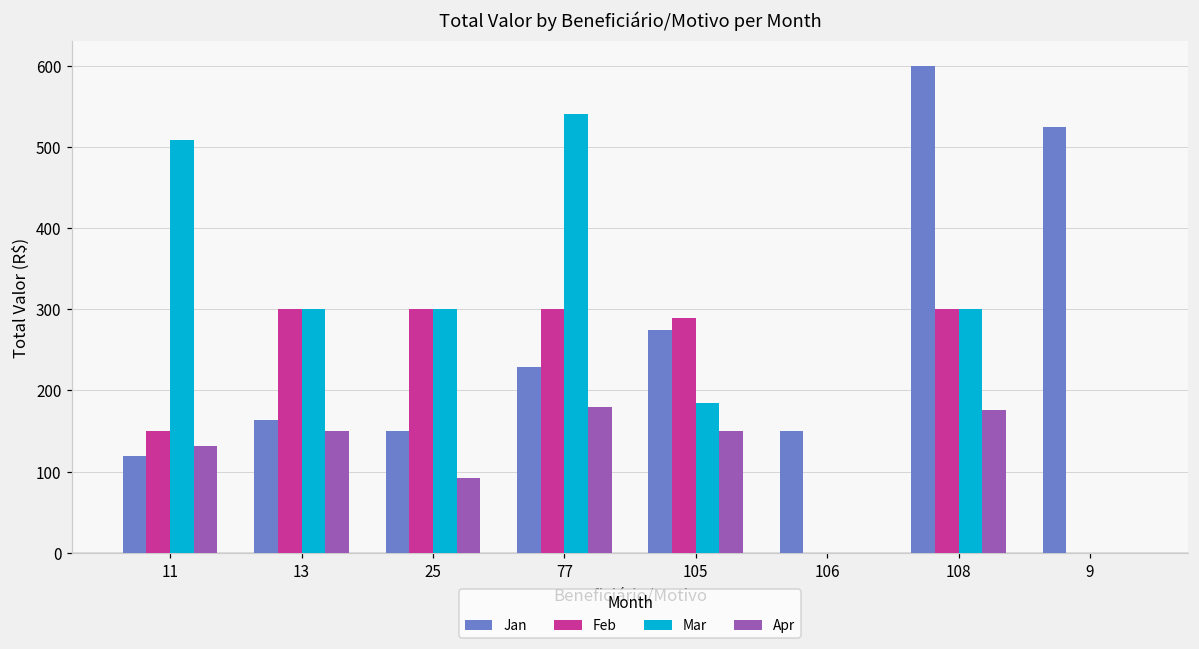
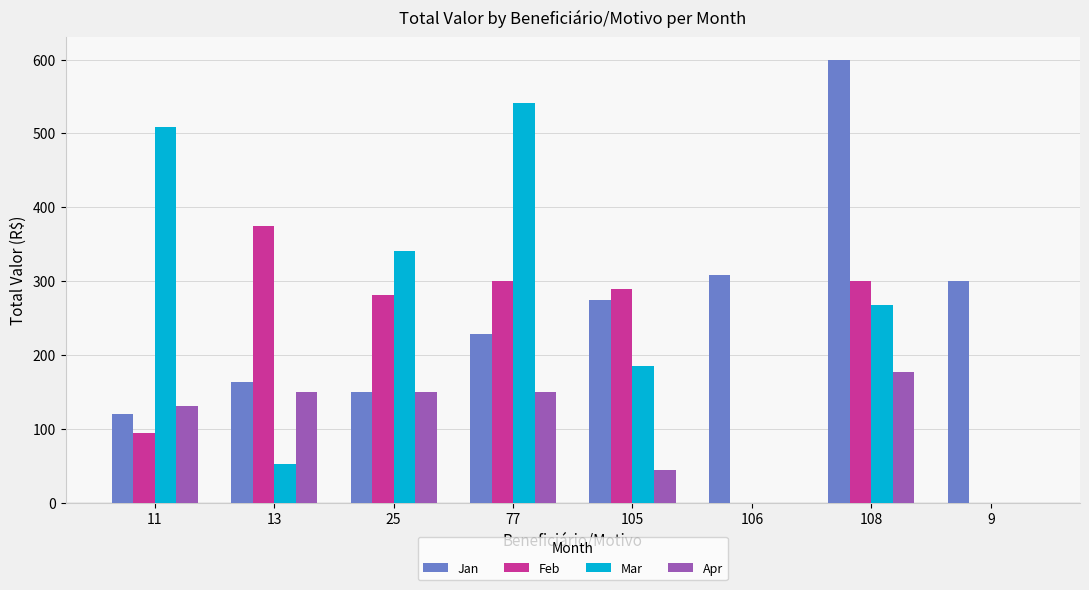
Feb, 11: 150 -> 90
Feb, 13: 300 -> 380
Mar, 13: 300 -> 50
Feb, 25: 300 -> 280
Mar, 25: 300 -> 340
Apr, 25: 90 -> 150
Apr, 77: 180 -> 150
Apr, 105: 150 -> 40
Jan, 106: 150 -> 310
Mar, 108: 300 -> 270
Jan, 9: 520 -> 300
